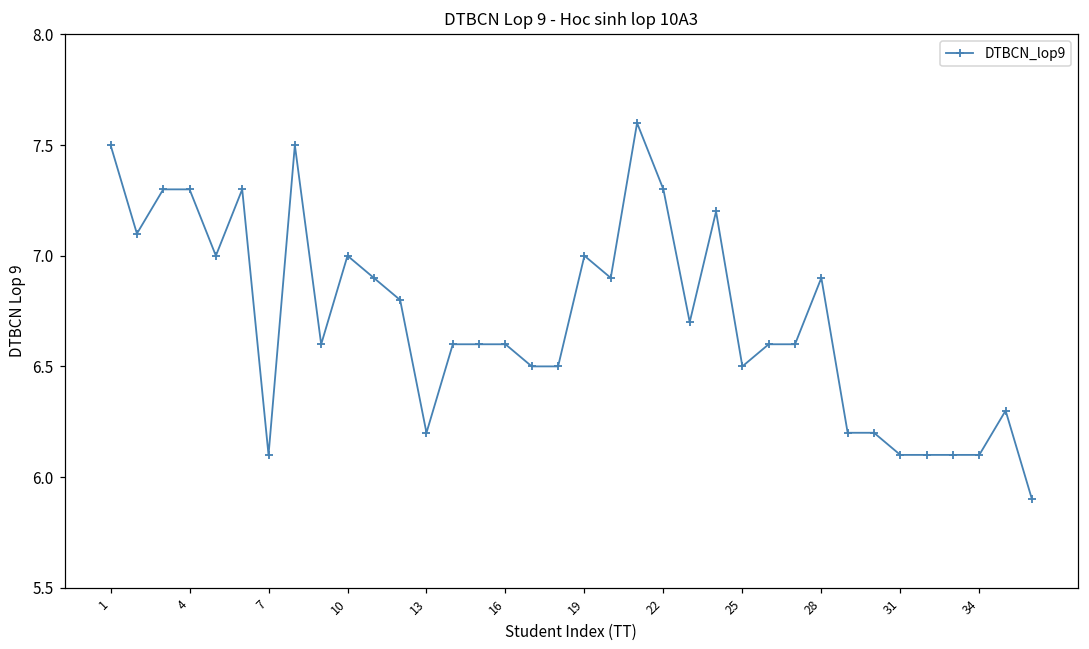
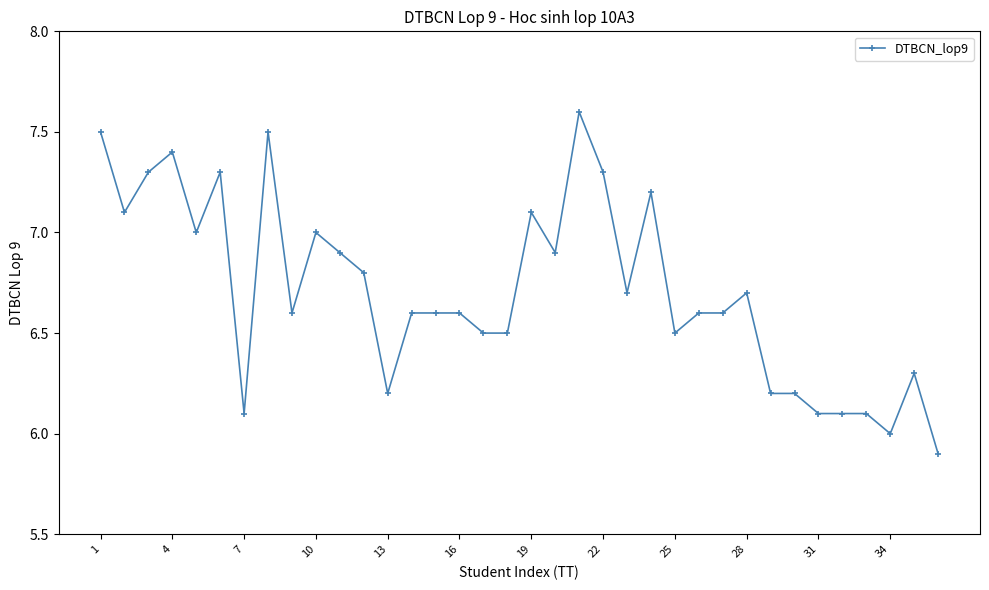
4: 7.3 -> 7.4
19: 7.0 -> 7.1
28: 6.9 -> 6.7
34: 6.1 -> 6.0
